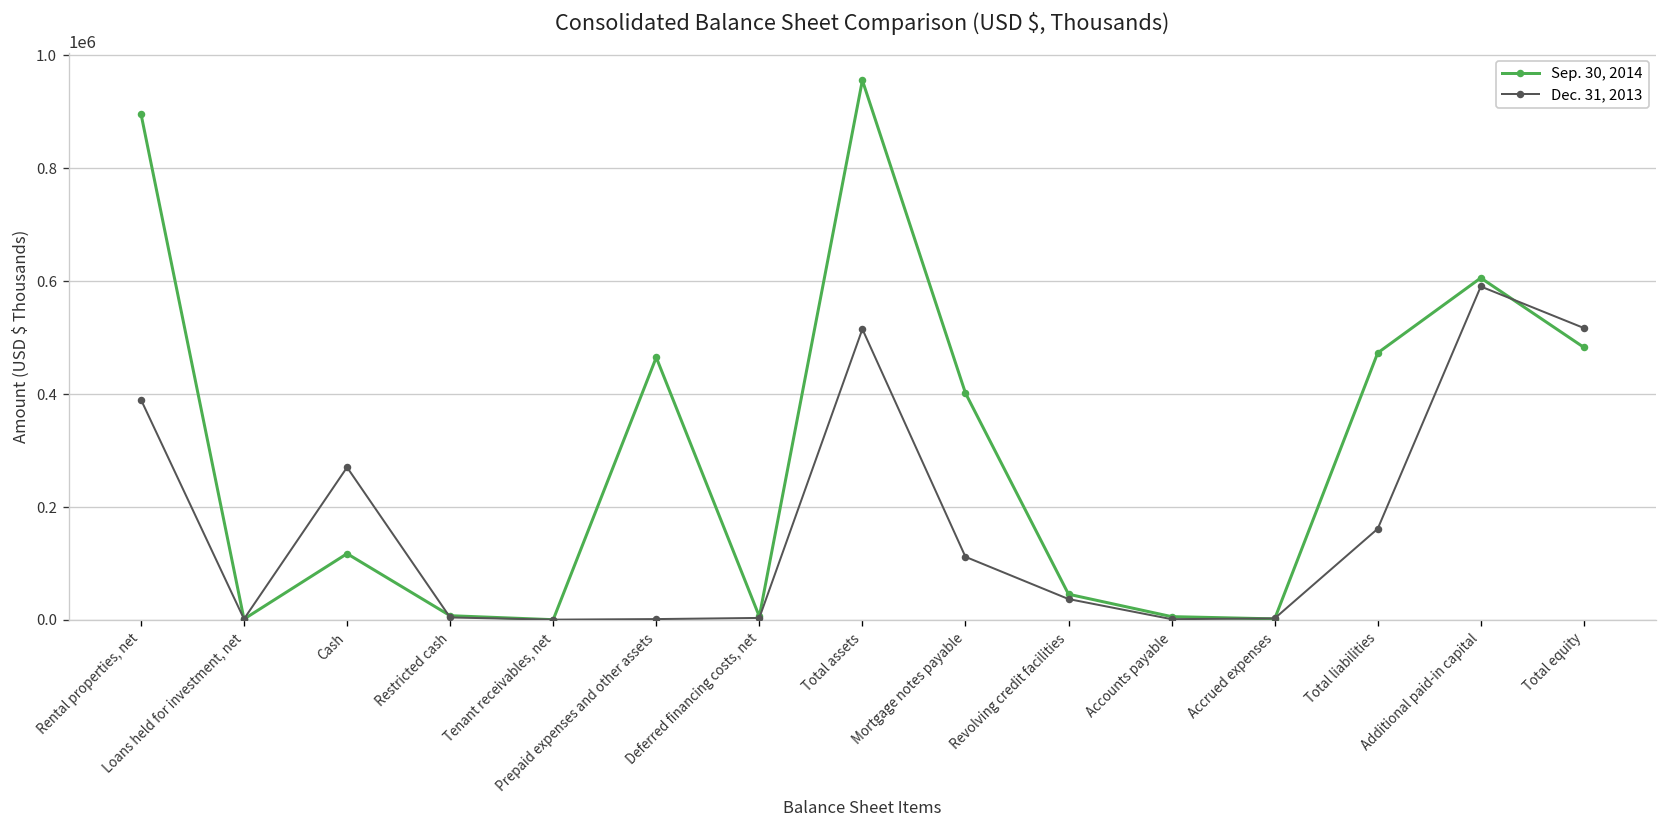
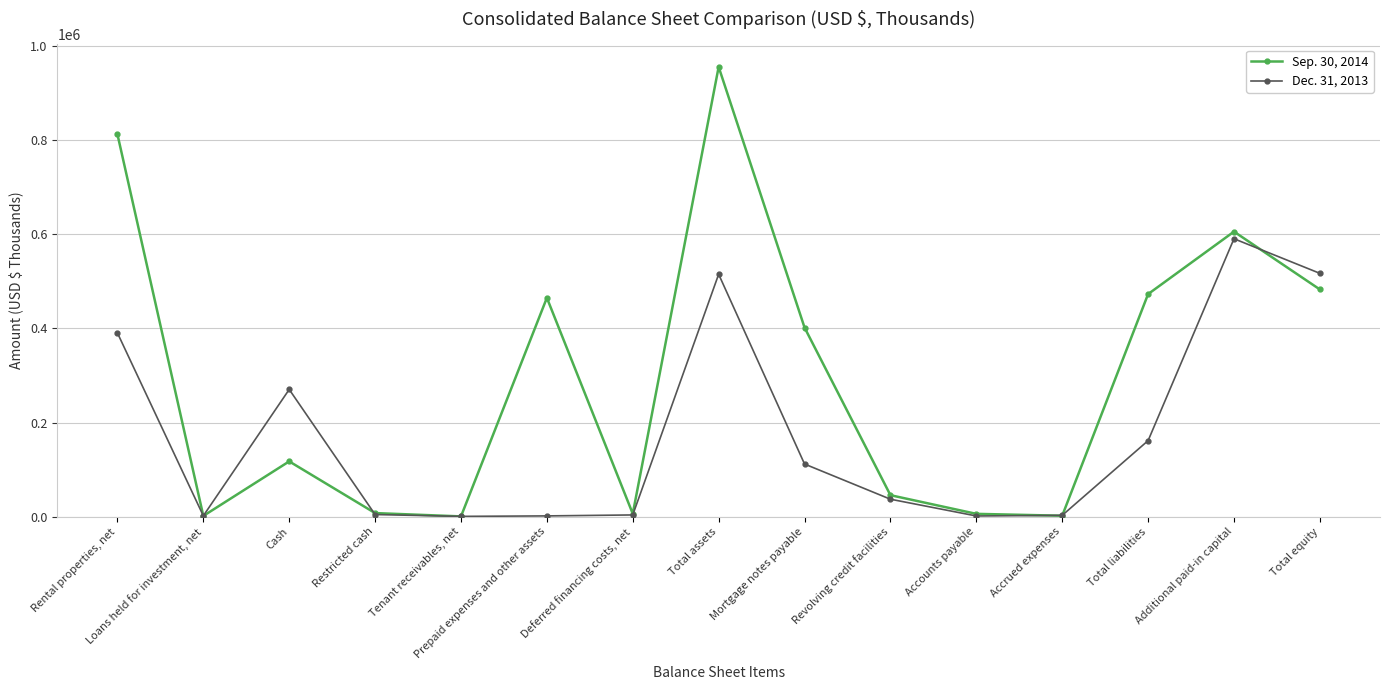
Sep. 30, 2014, Rental properties, net: 900000 -> 810000
